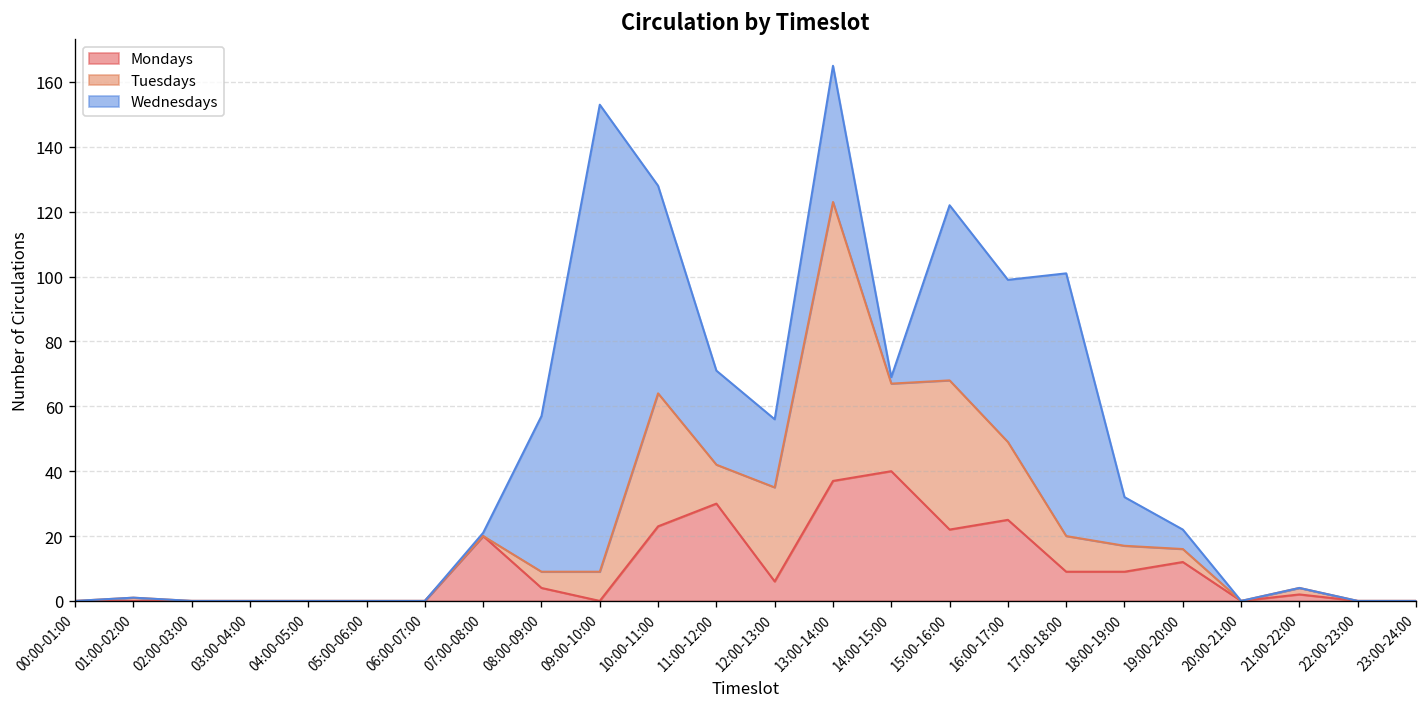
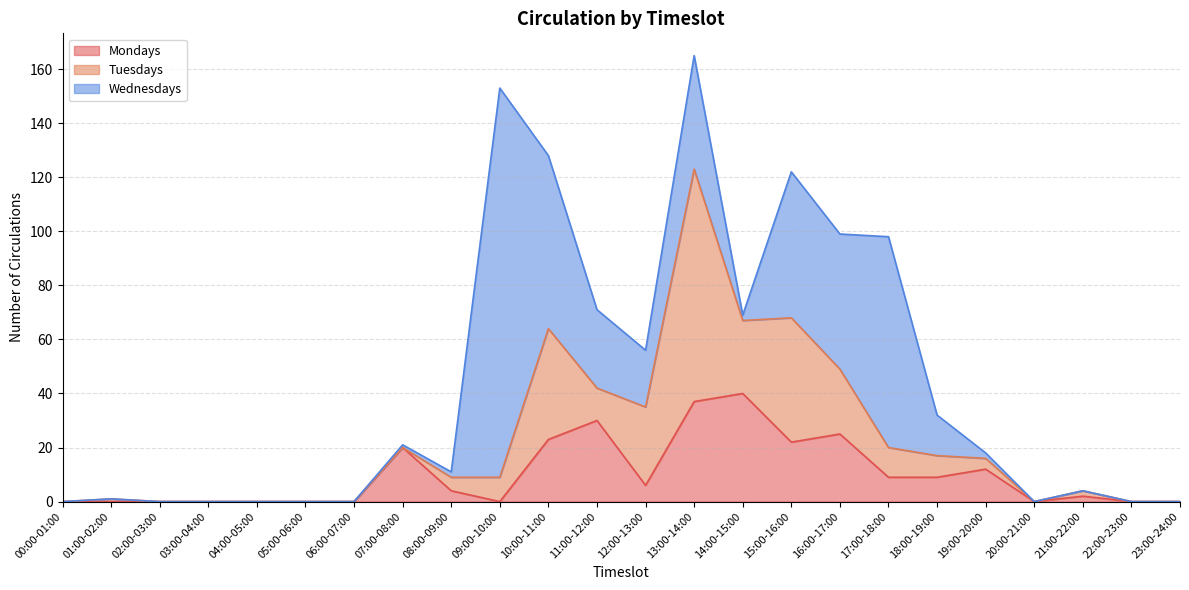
Wednesdays, 08:00-09:00: 48 -> 2
Wednesdays, 17:00-18:00: 81 -> 78
Wednesdays, 19:00-20:00: 6 -> 2
